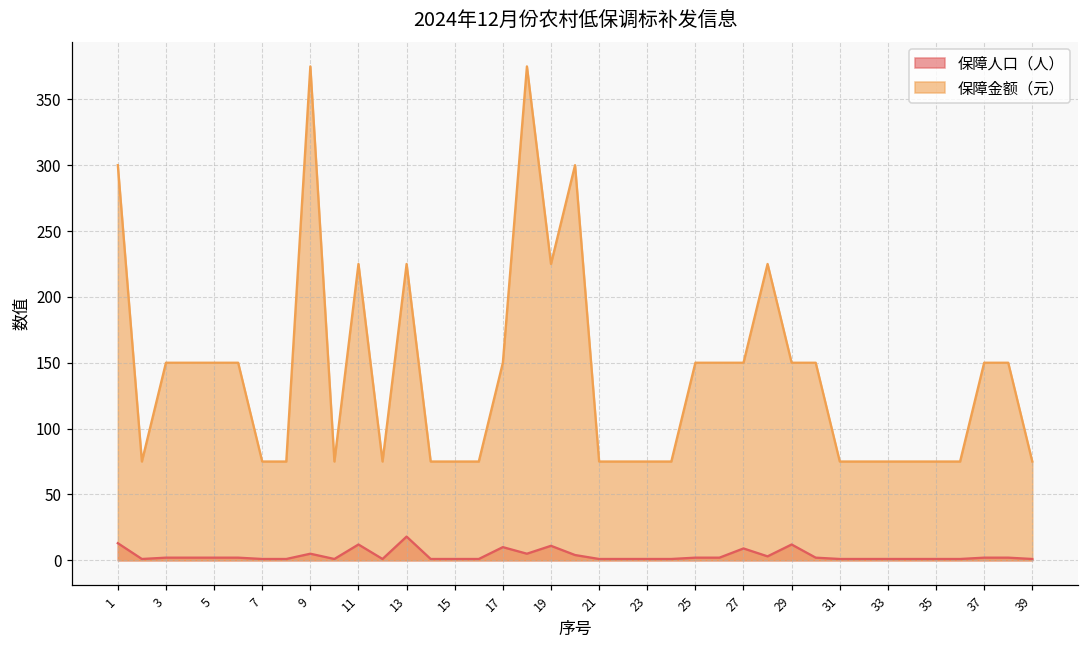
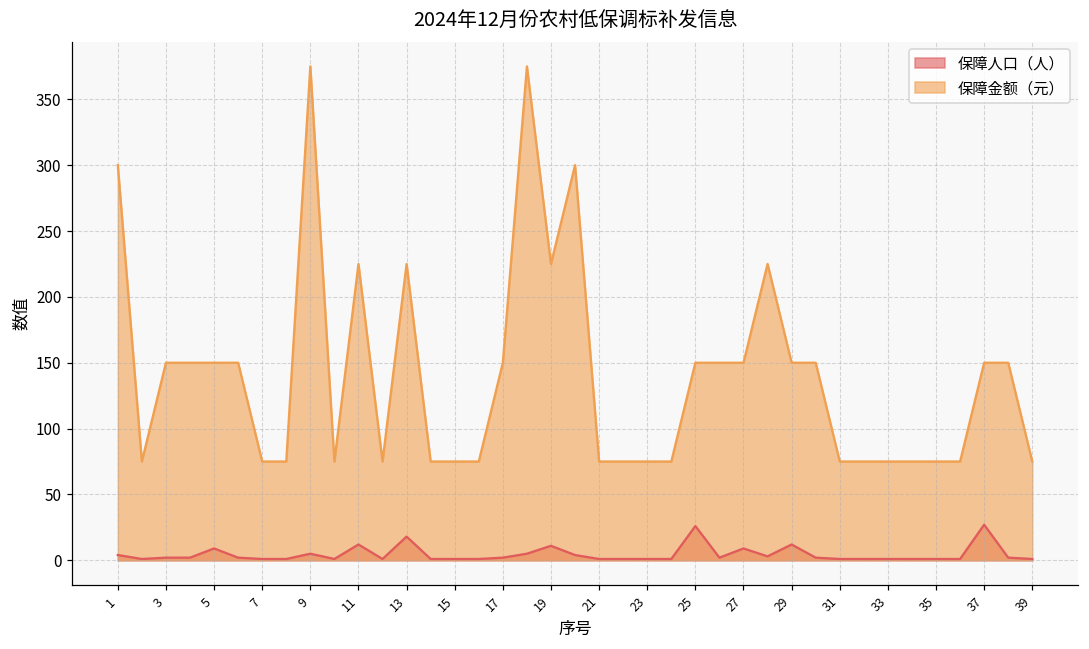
保障人口（人）, 1: 13 -> 4
保障人口（人）, 5: 2 -> 9
保障人口（人）, 17: 10 -> 2
保障人口（人）, 25: 2 -> 26
保障人口（人）, 37: 2 -> 27
